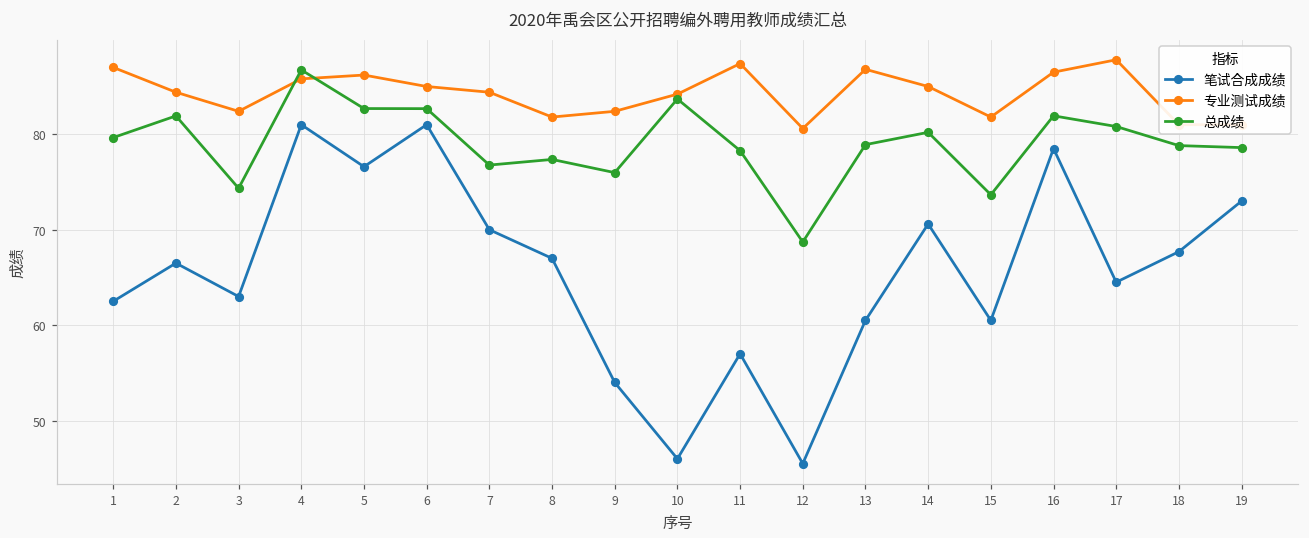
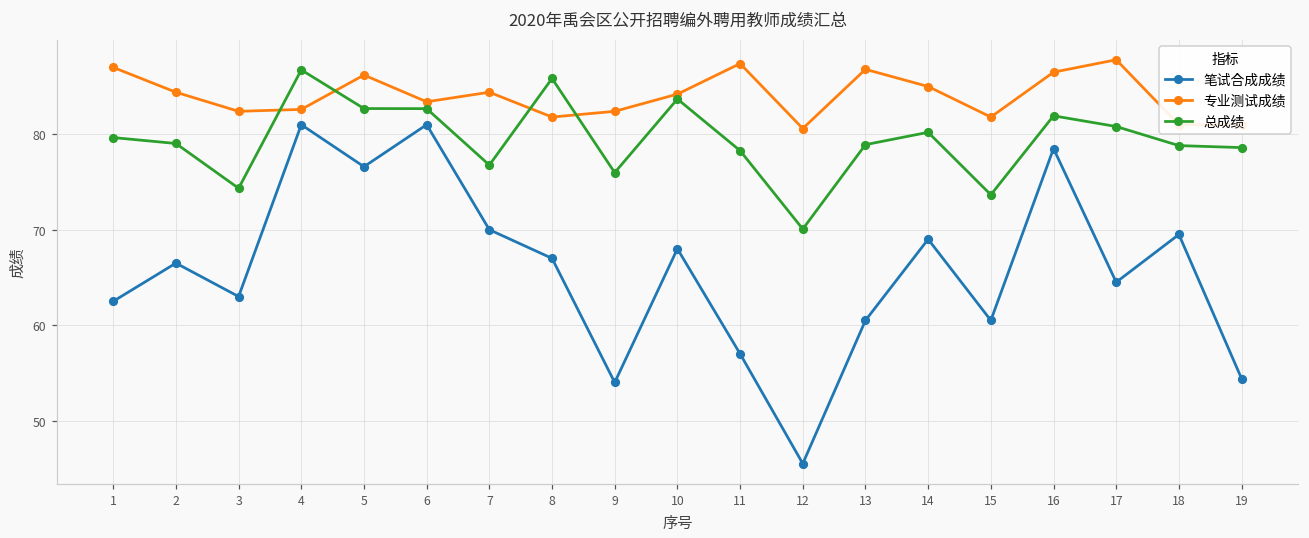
总成绩, 2: 82 -> 79
专业测试成绩, 4: 86 -> 83
专业测试成绩, 6: 85 -> 83
总成绩, 8: 77 -> 86
笔试合成成绩, 10: 46 -> 68
总成绩, 12: 69 -> 70
笔试合成成绩, 14: 71 -> 69
笔试合成成绩, 18: 68 -> 70
笔试合成成绩, 19: 73 -> 54
